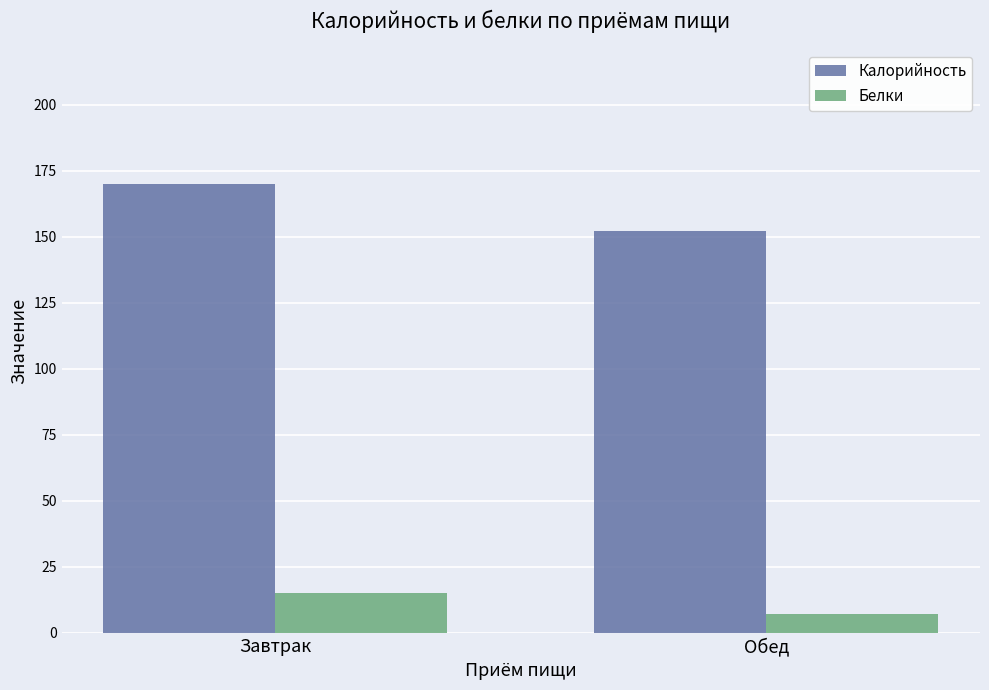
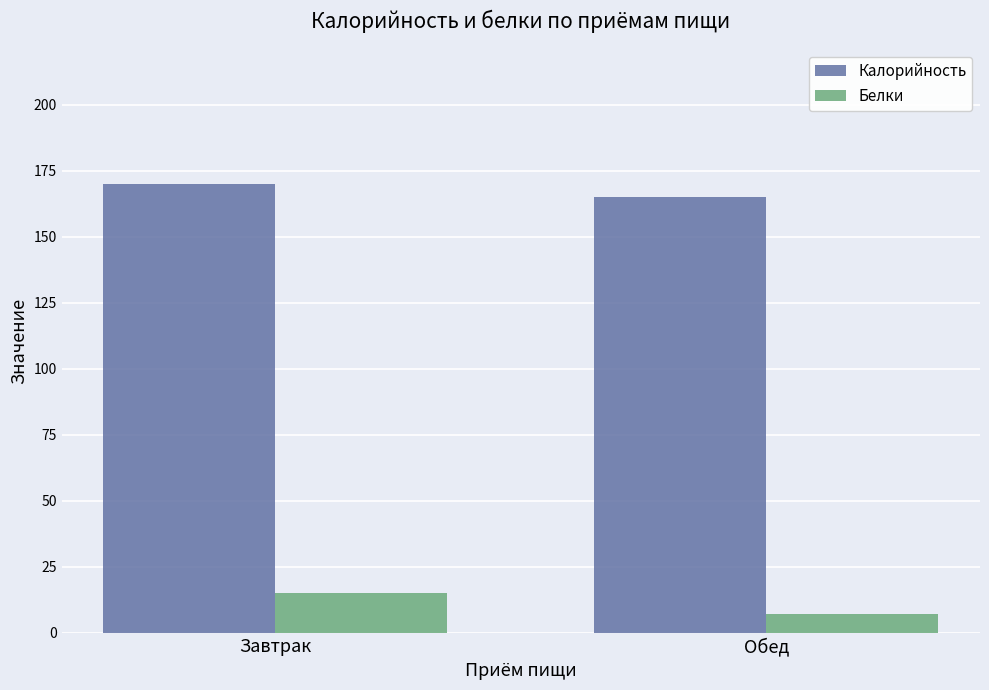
Калорийность, Обед: 152 -> 165
